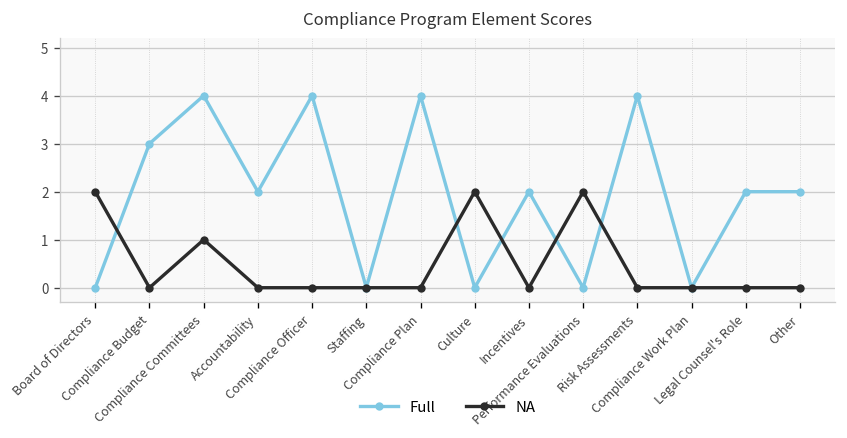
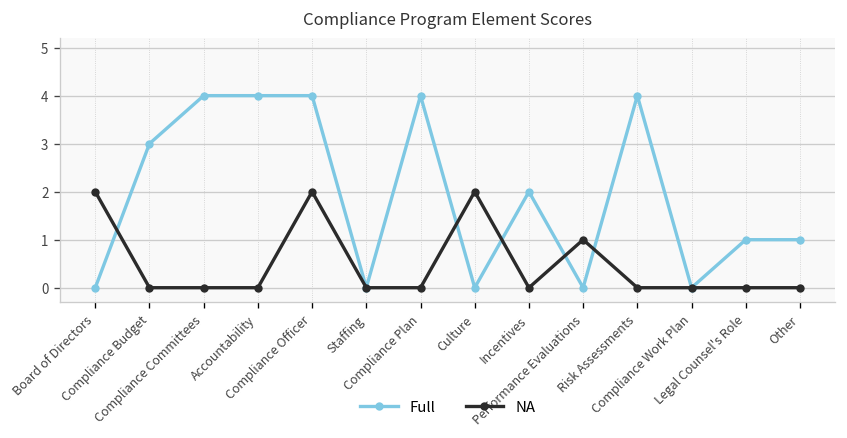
NA, Compliance Committees: 1 -> 0
Full, Accountability: 2 -> 4
NA, Compliance Officer: 0 -> 2
NA, Performance Evaluations: 2 -> 1
Full, Legal Counsel's Role: 2 -> 1
Full, Other: 2 -> 1
